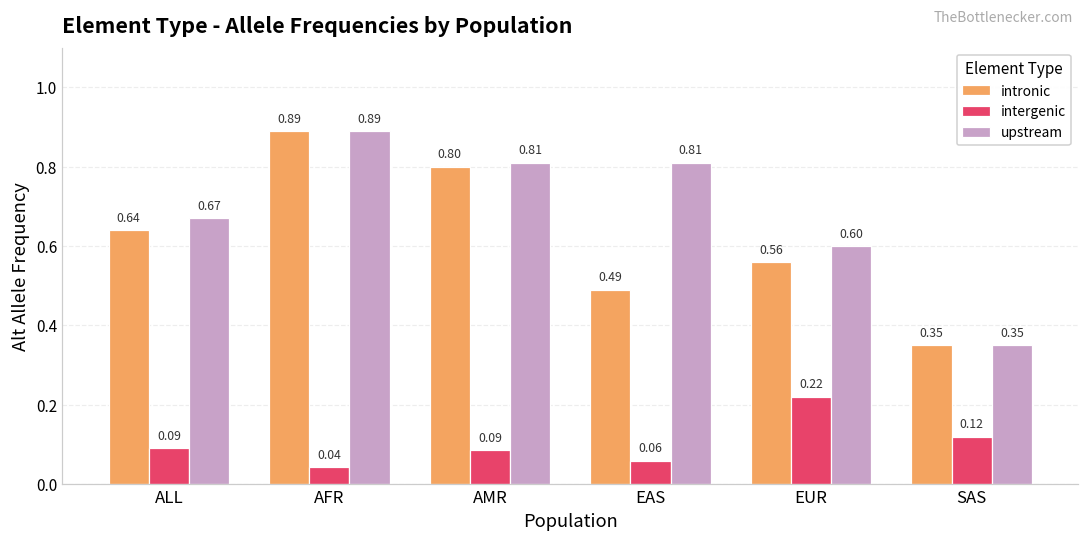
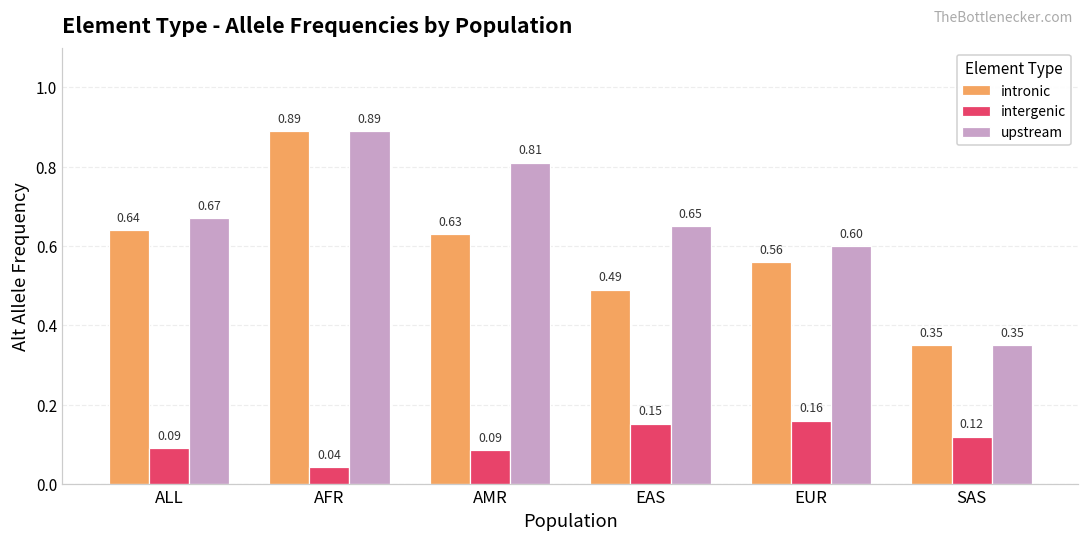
intronic, AMR: 0.80 -> 0.63
intergenic, EAS: 0.06 -> 0.15
upstream, EAS: 0.81 -> 0.65
intergenic, EUR: 0.22 -> 0.16
